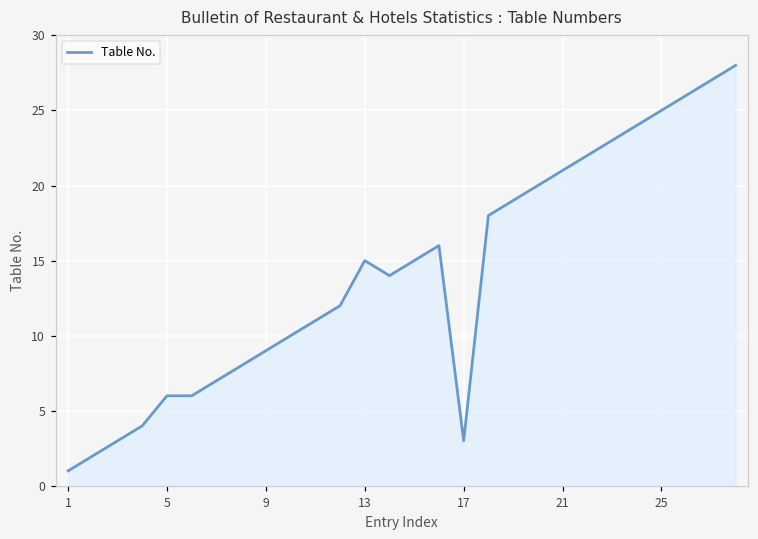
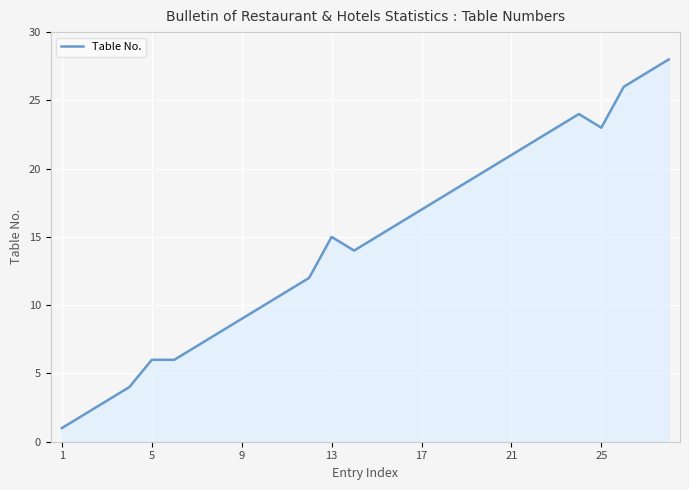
17: 3 -> 17
25: 25 -> 23
